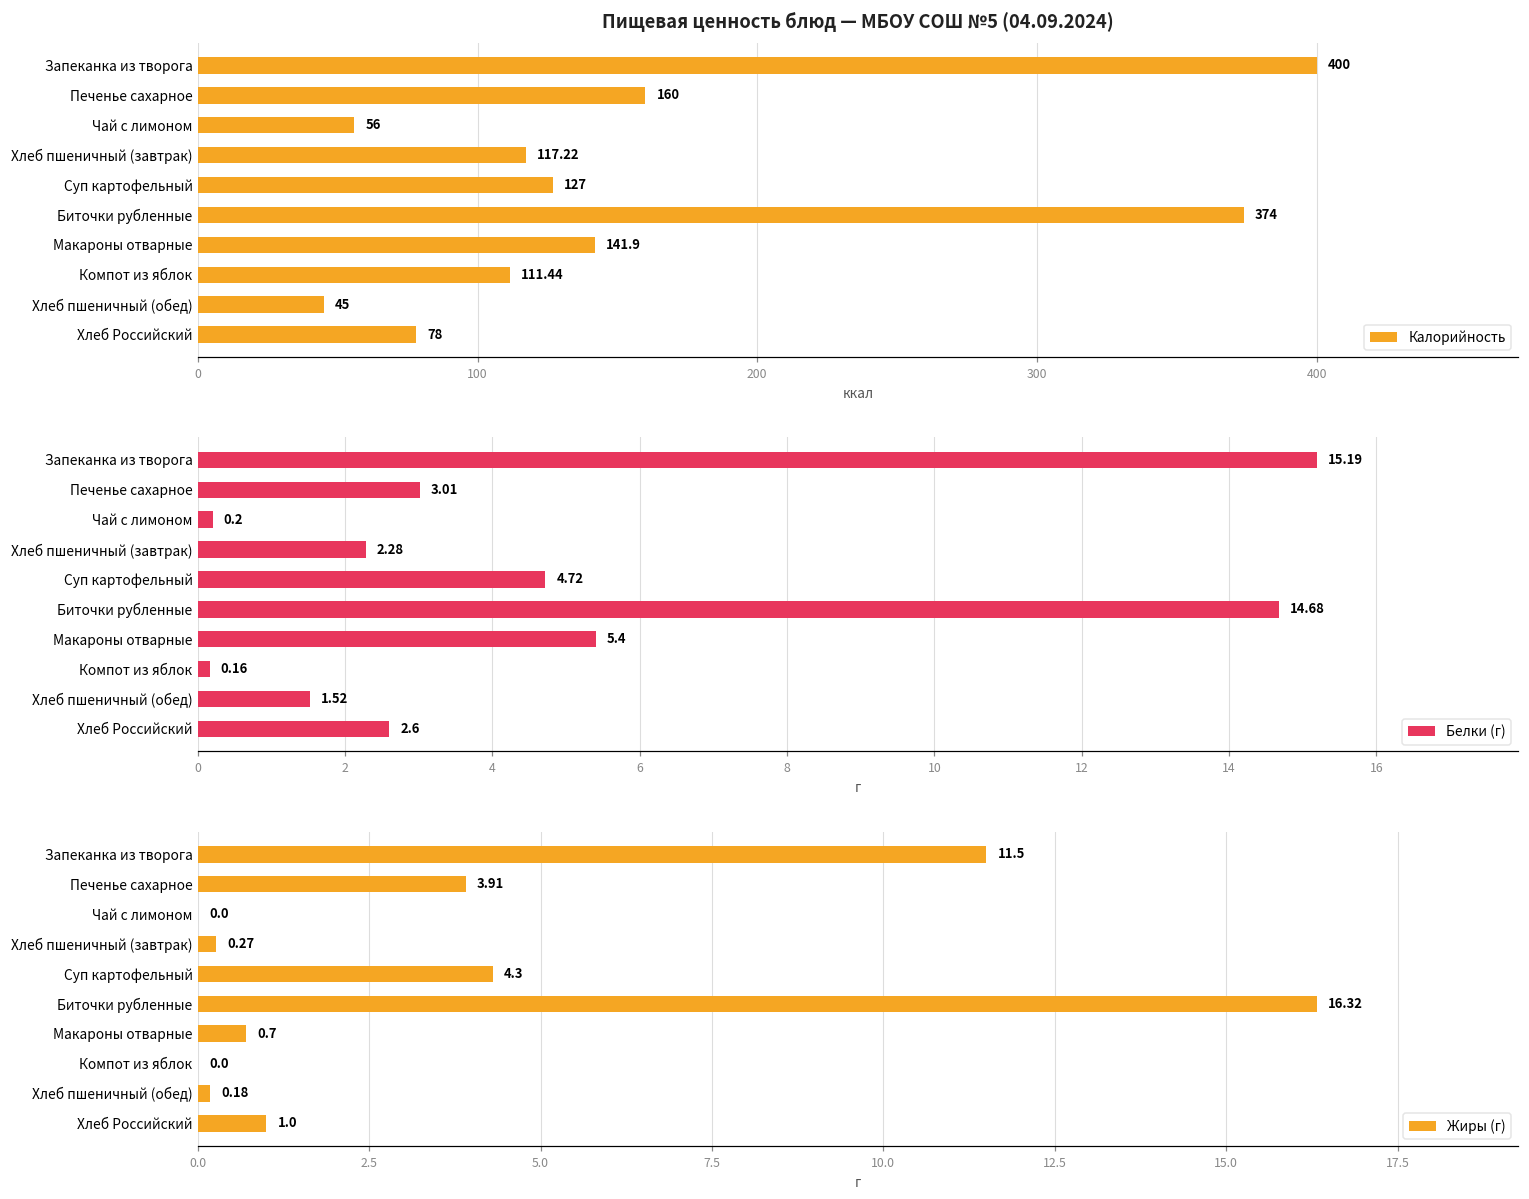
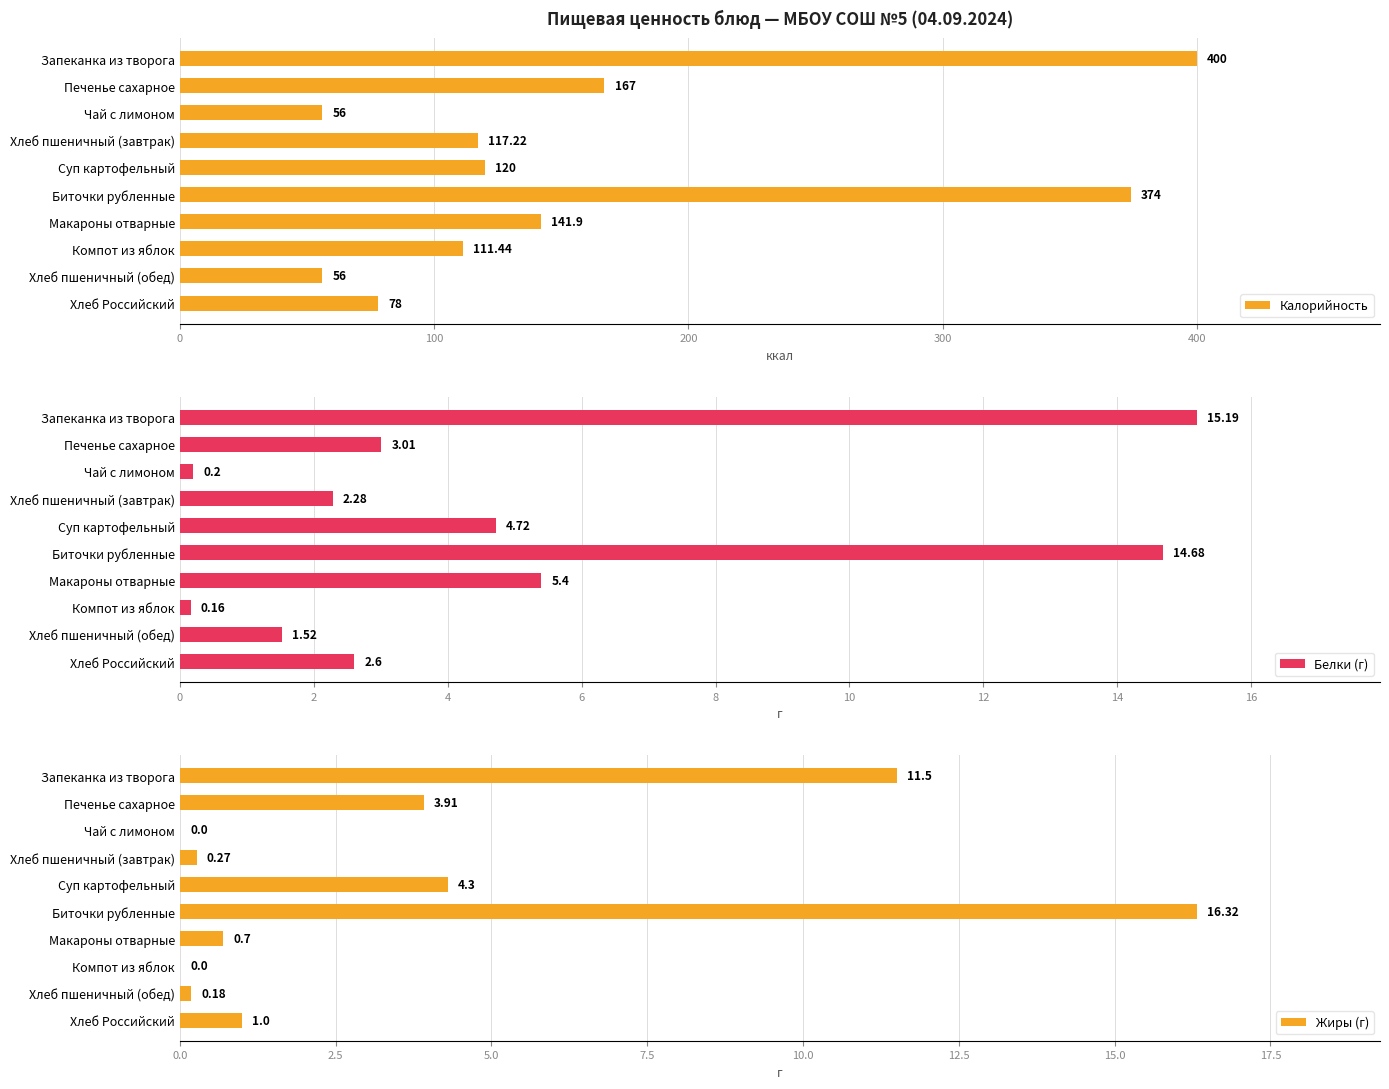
Пищевая ценность блюд — МБОУ СОШ №5 (04.09.2024), Печенье сахарное: 160 -> 167
Пищевая ценность блюд — МБОУ СОШ №5 (04.09.2024), Суп картофельный: 127 -> 120
Пищевая ценность блюд — МБОУ СОШ №5 (04.09.2024), Хлеб пшеничный (обед): 45 -> 56
